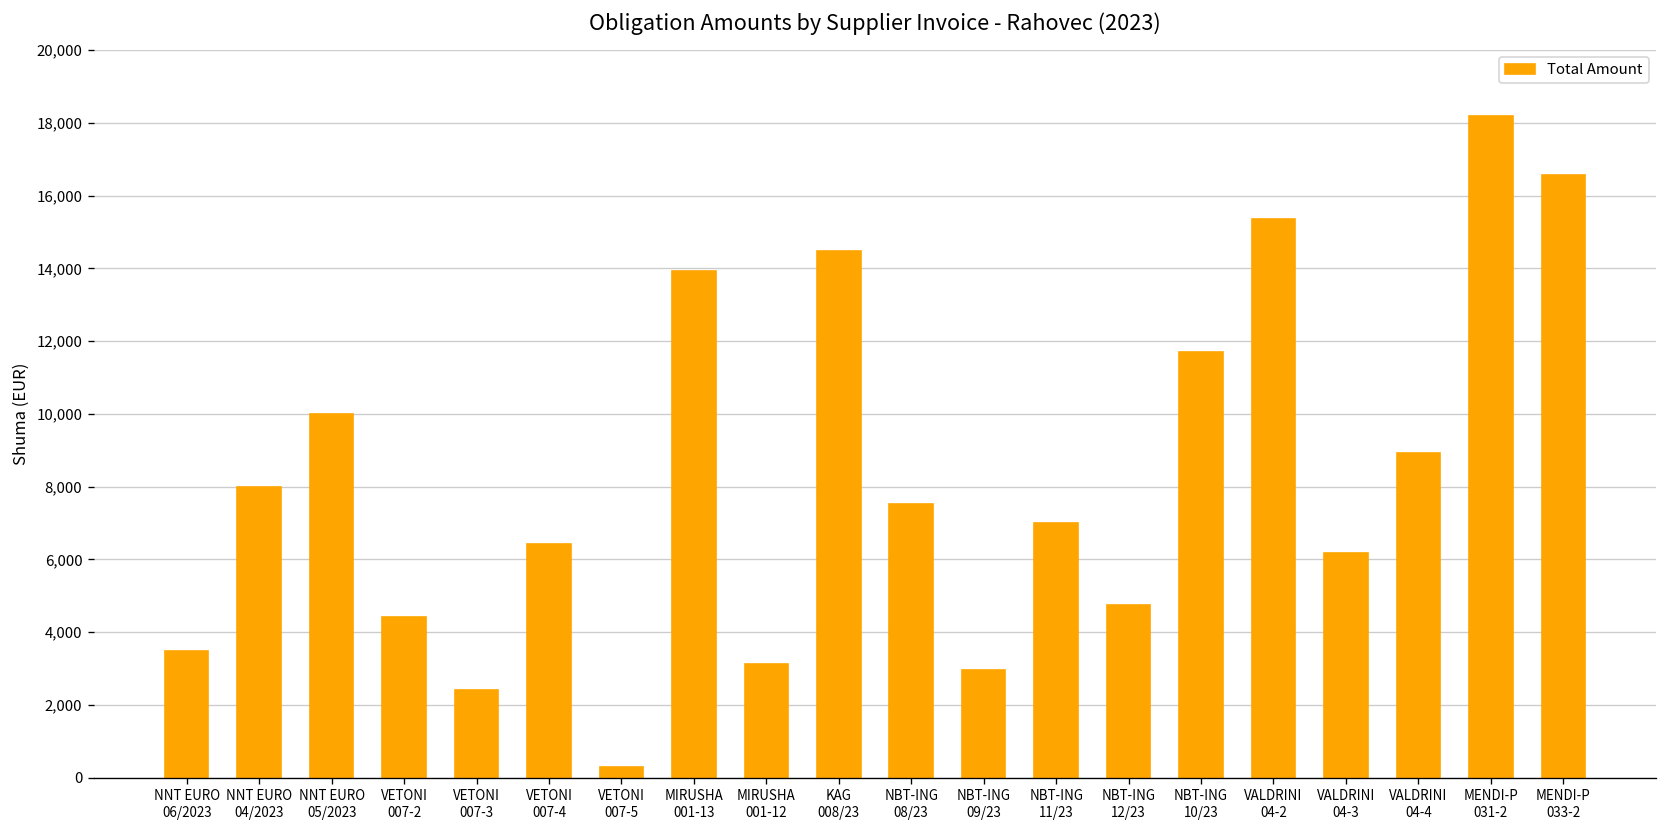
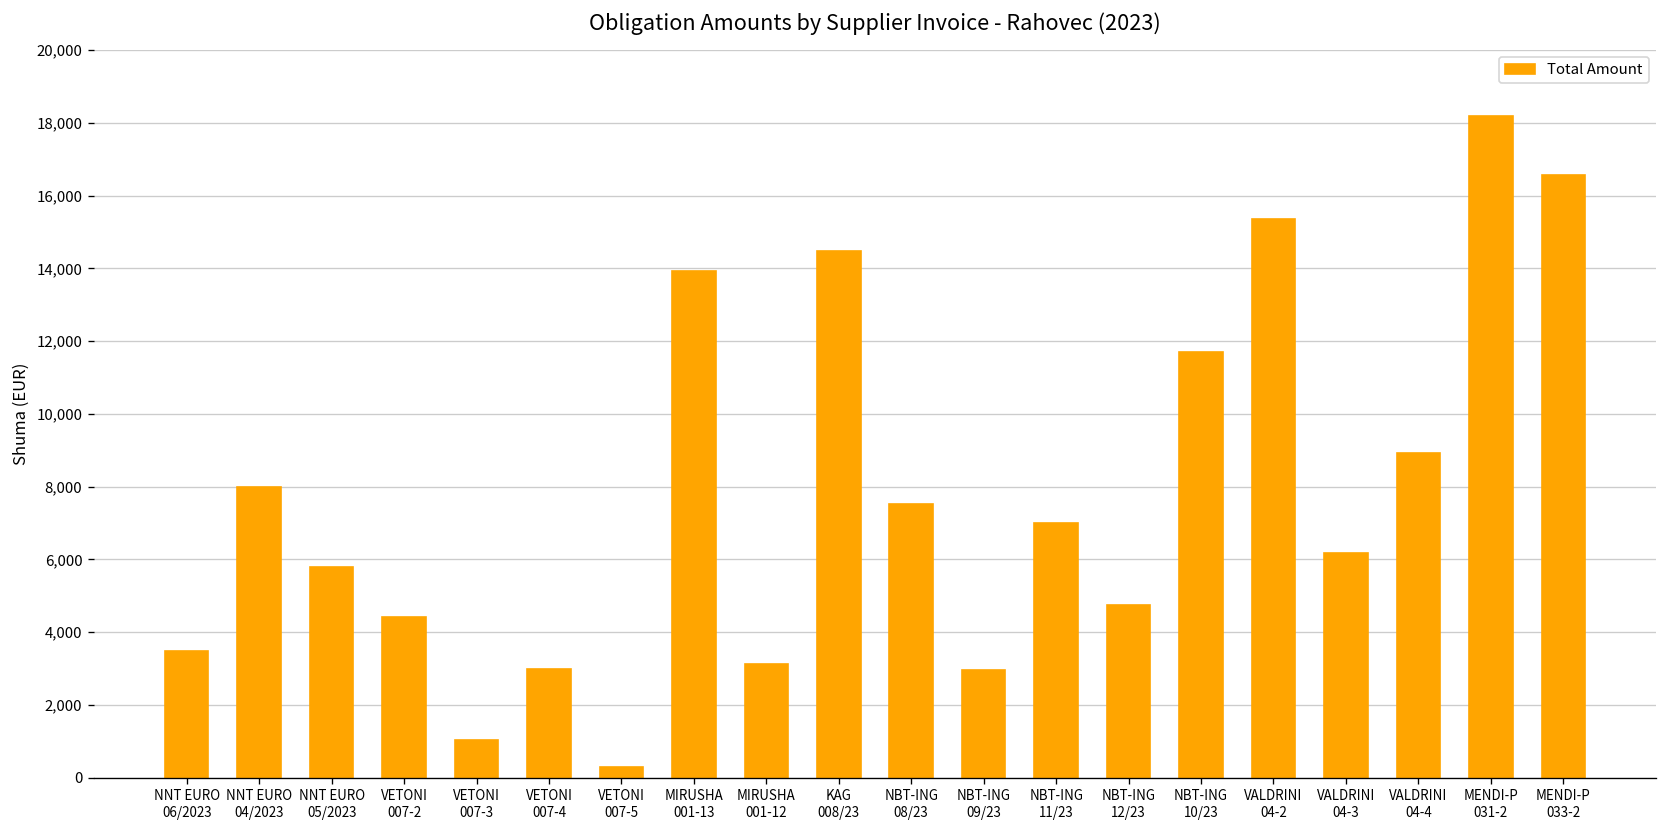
NNT EURO 05/2023: 10,000 -> 5,800
VETONI 007-3: 2,400 -> 1,000
VETONI 007-4: 6,400 -> 3,000
